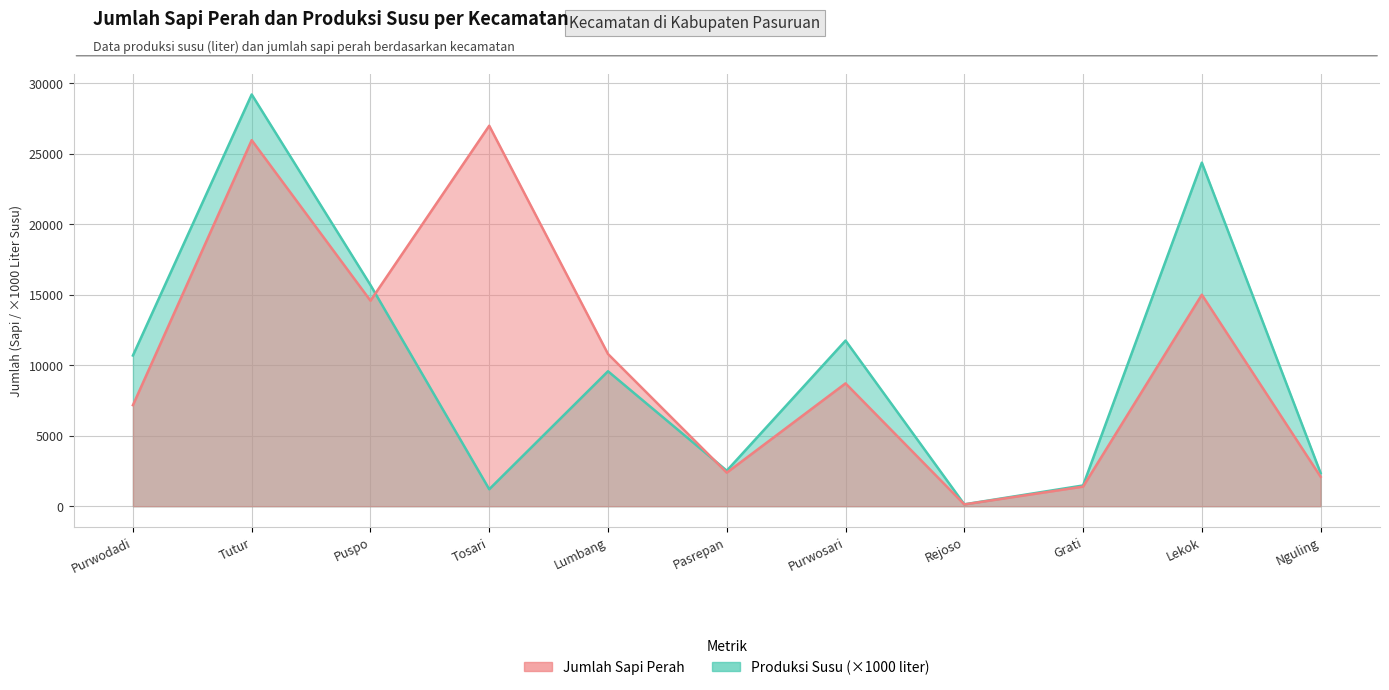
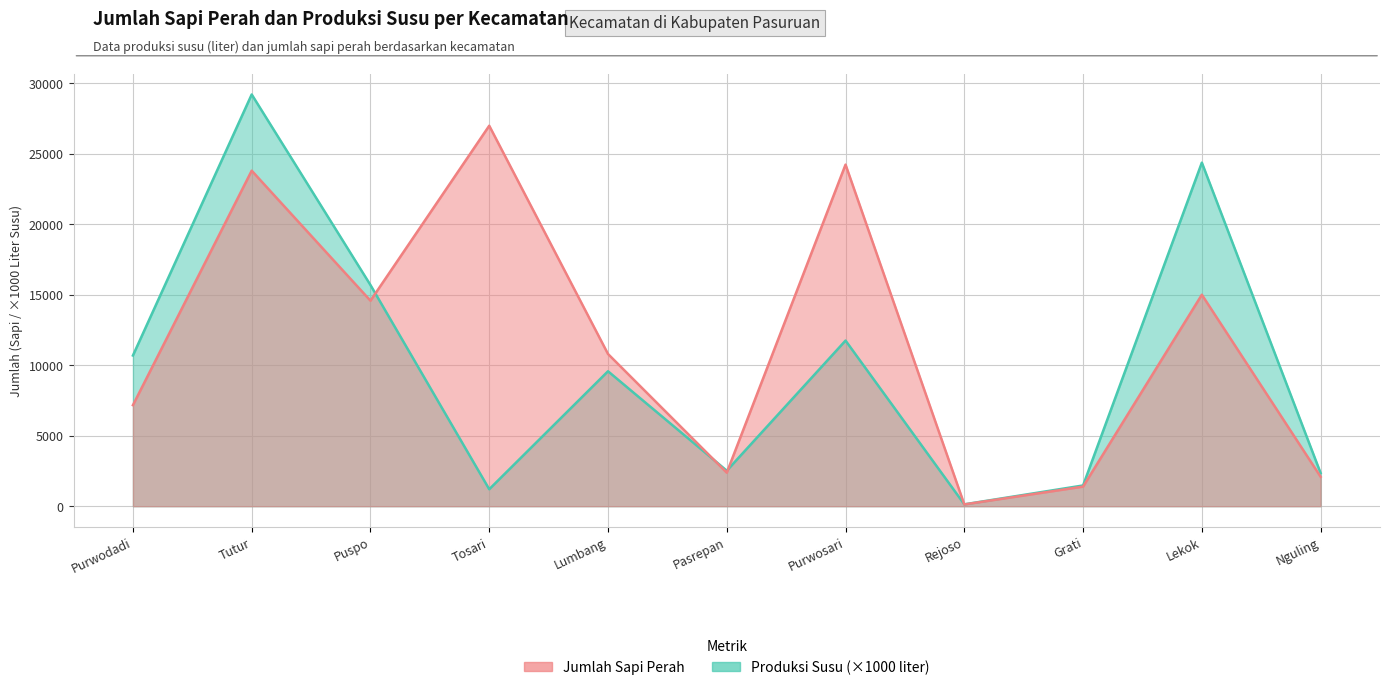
Jumlah Sapi Perah, Tutur: 26000 -> 23800
Jumlah Sapi Perah, Purwosari: 8700 -> 24200
